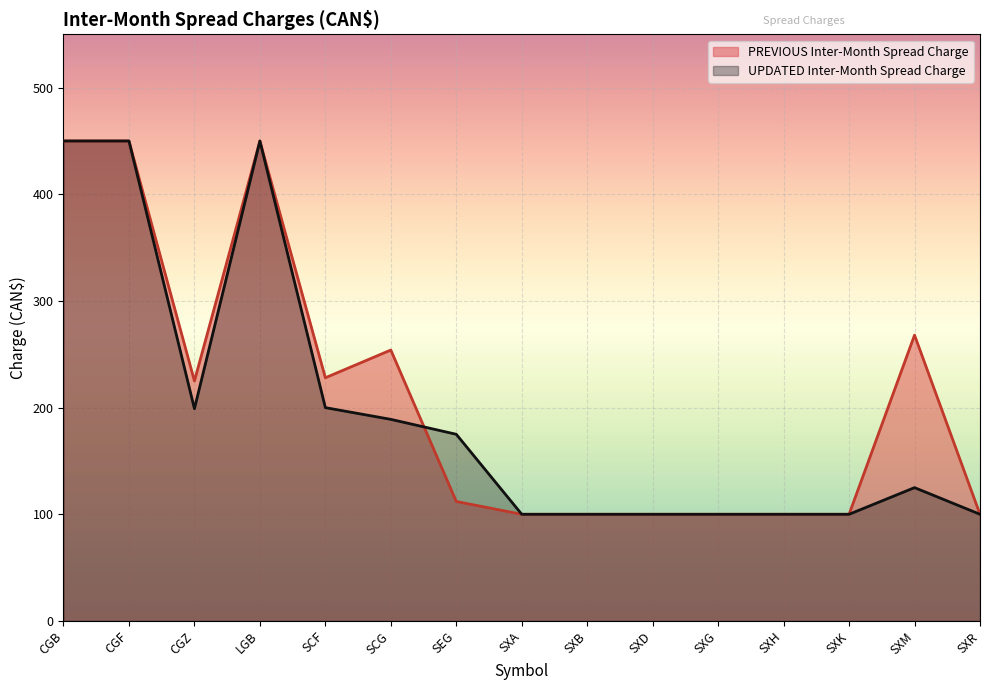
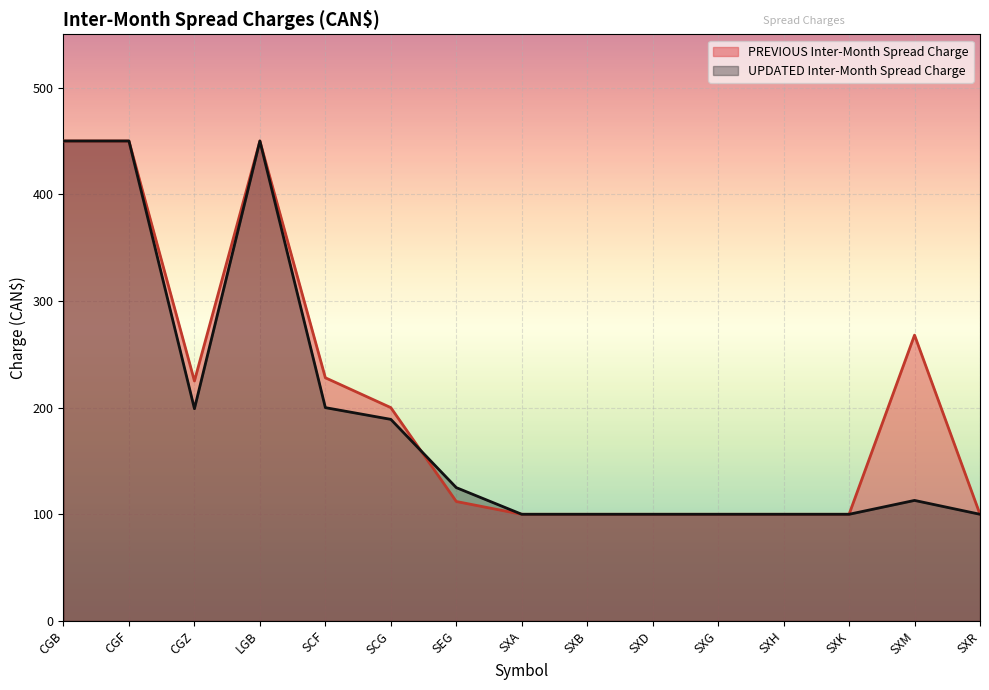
PREVIOUS Inter-Month Spread Charge, SCG: 254 -> 200
UPDATED Inter-Month Spread Charge, SEG: 175 -> 125
UPDATED Inter-Month Spread Charge, SXM: 125 -> 113
